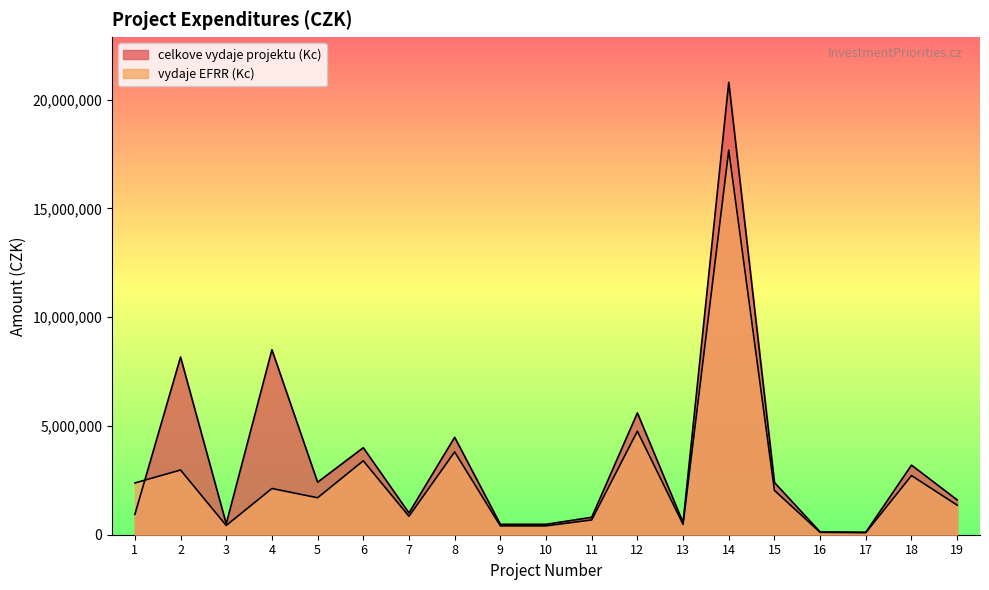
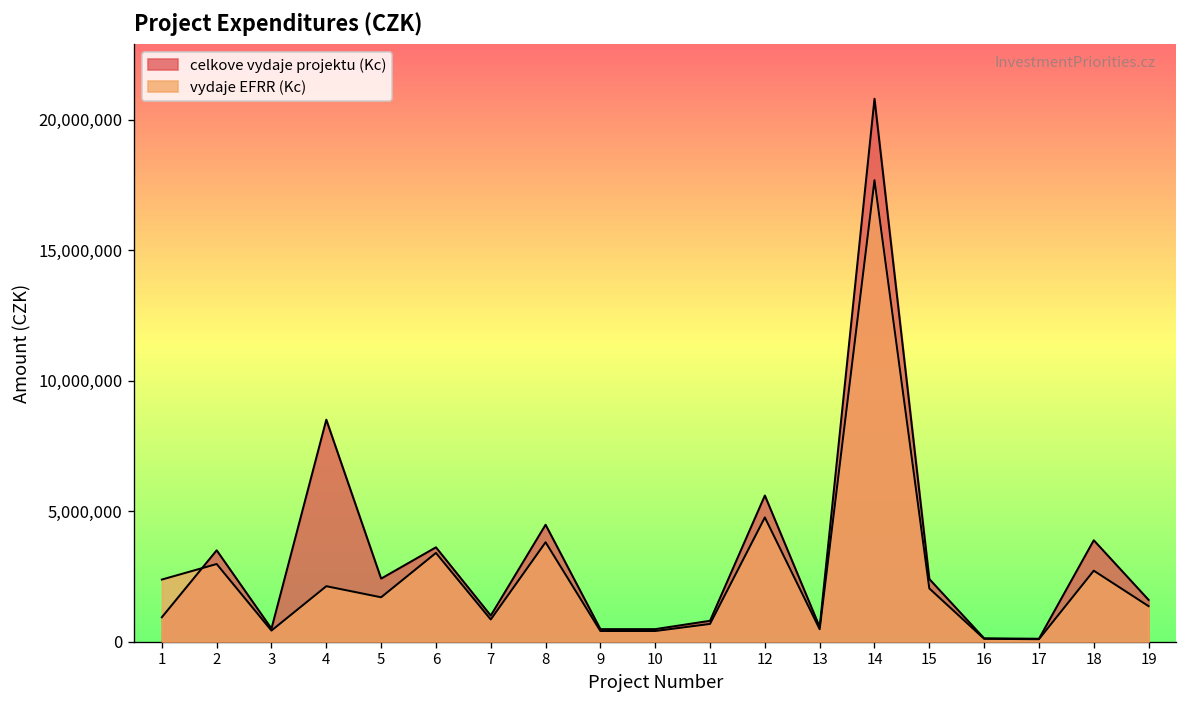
celkove vydaje projektu (Kc), 2: 8,200,000 -> 3,500,000
celkove vydaje projektu (Kc), 6: 4,000,000 -> 3,600,000
celkove vydaje projektu (Kc), 18: 3,200,000 -> 3,900,000
